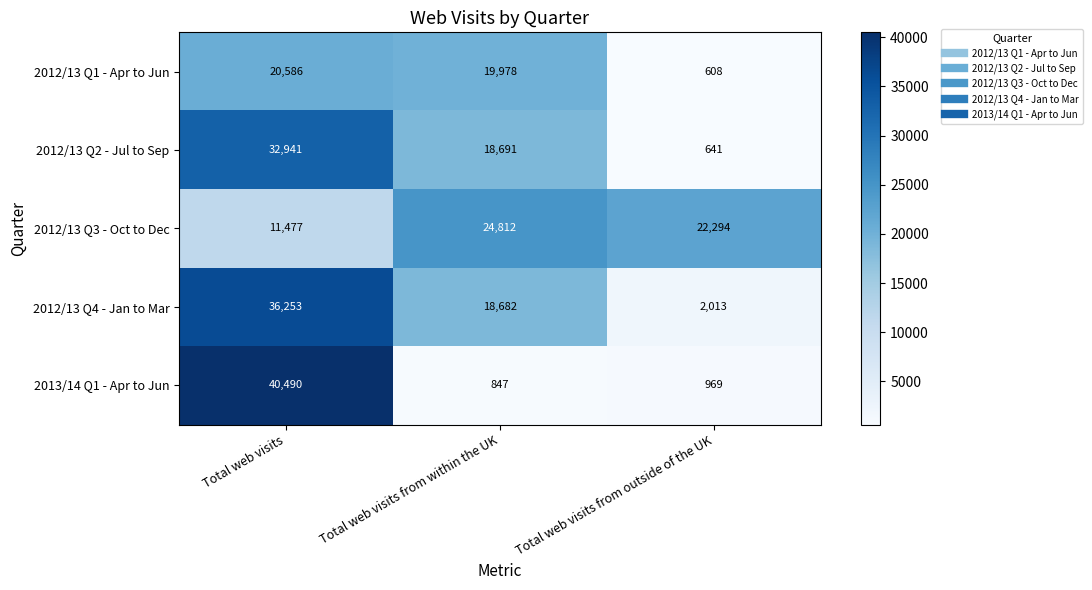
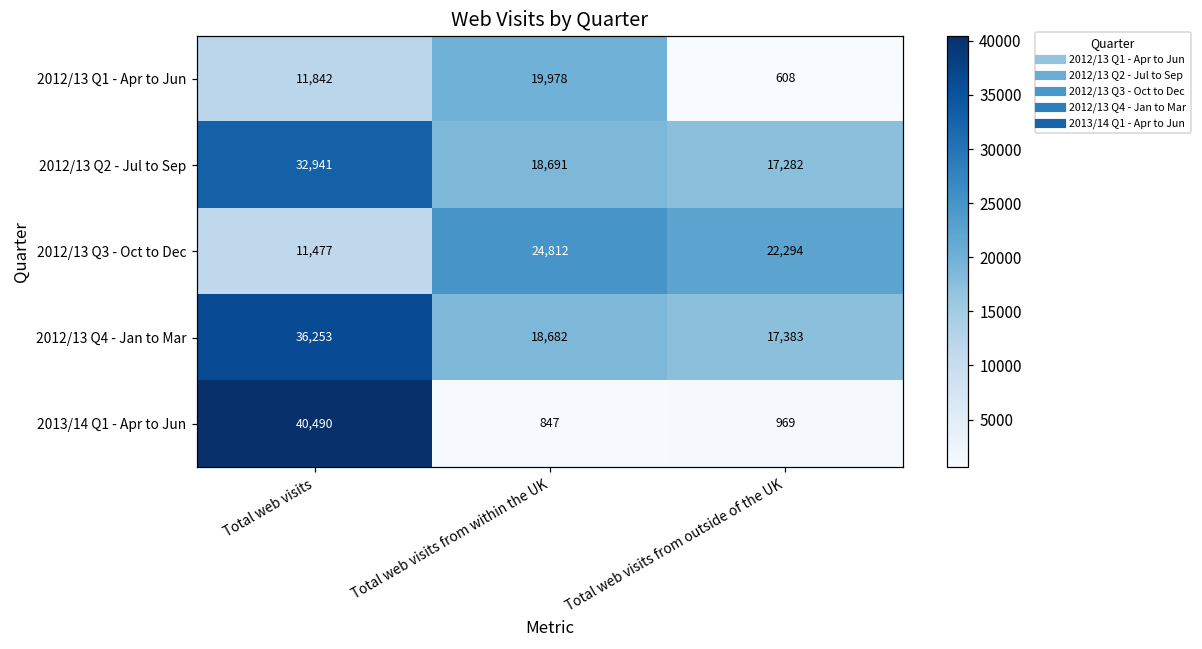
2012/13 Q1 - Apr to Jun, Total web visits: 20,586 -> 11,842
2012/13 Q2 - Jul to Sep, Total web visits from outside of the UK: 641 -> 17,282
2012/13 Q4 - Jan to Mar, Total web visits from outside of the UK: 2,013 -> 17,383
